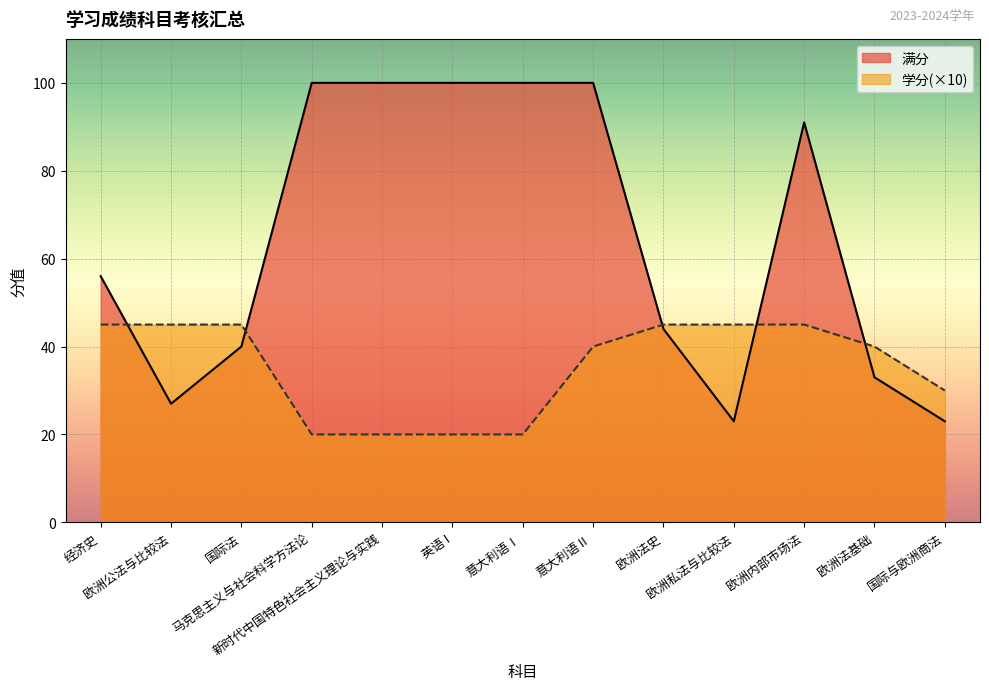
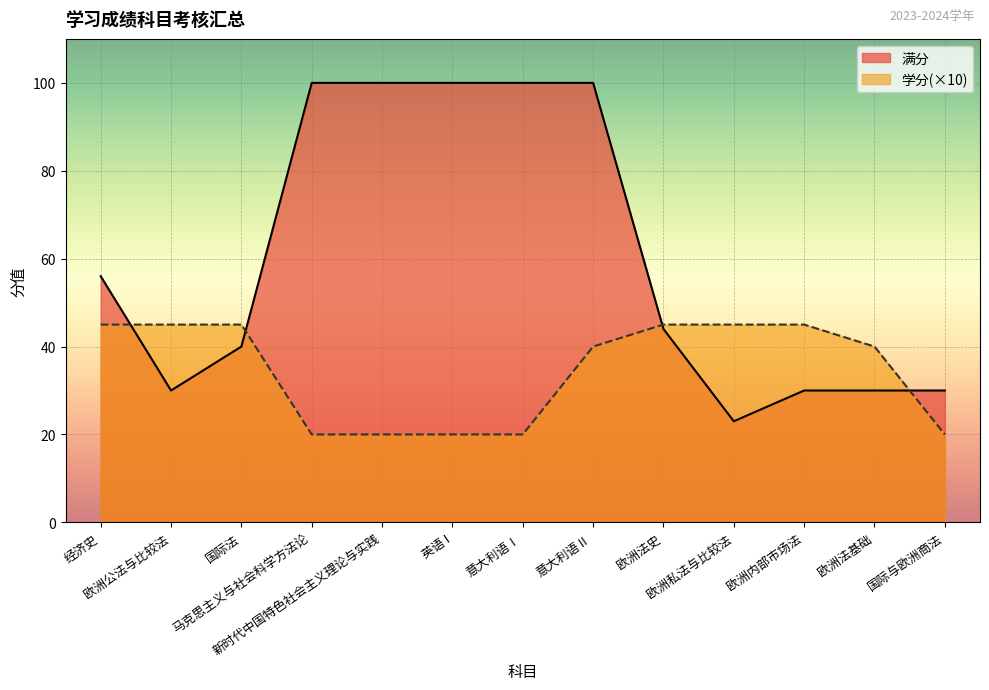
满分, 欧洲公法与比较法: 27 -> 30
满分, 欧洲内部市场法: 91 -> 30
满分, 欧洲法基础: 33 -> 30
满分, 国际与欧洲商法: 23 -> 30
学分(×10), 国际与欧洲商法: 30 -> 20
